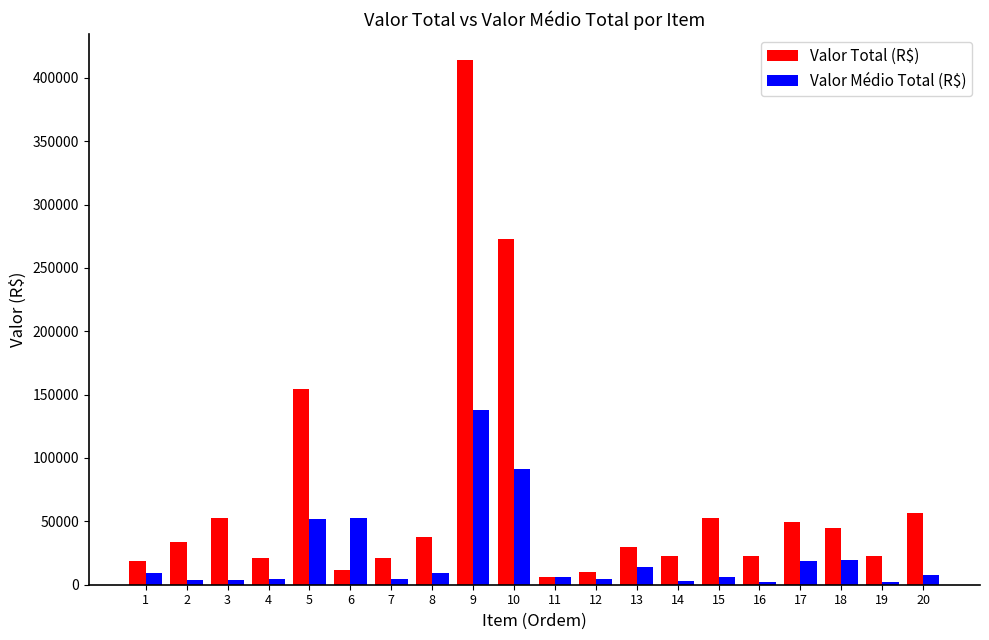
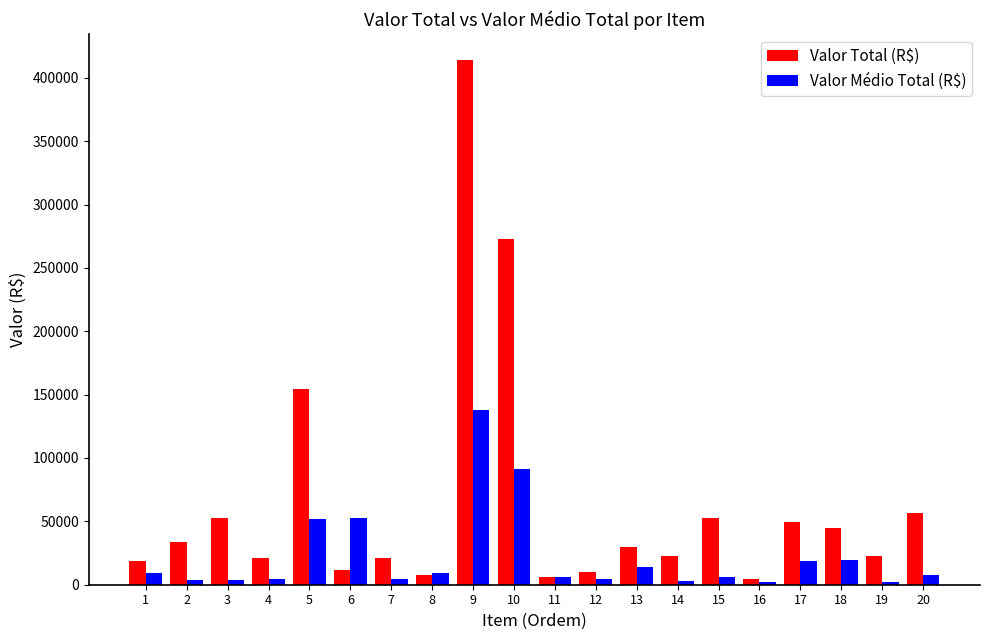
Valor Total (R$), 8: 38000 -> 7000
Valor Total (R$), 16: 22000 -> 4000
